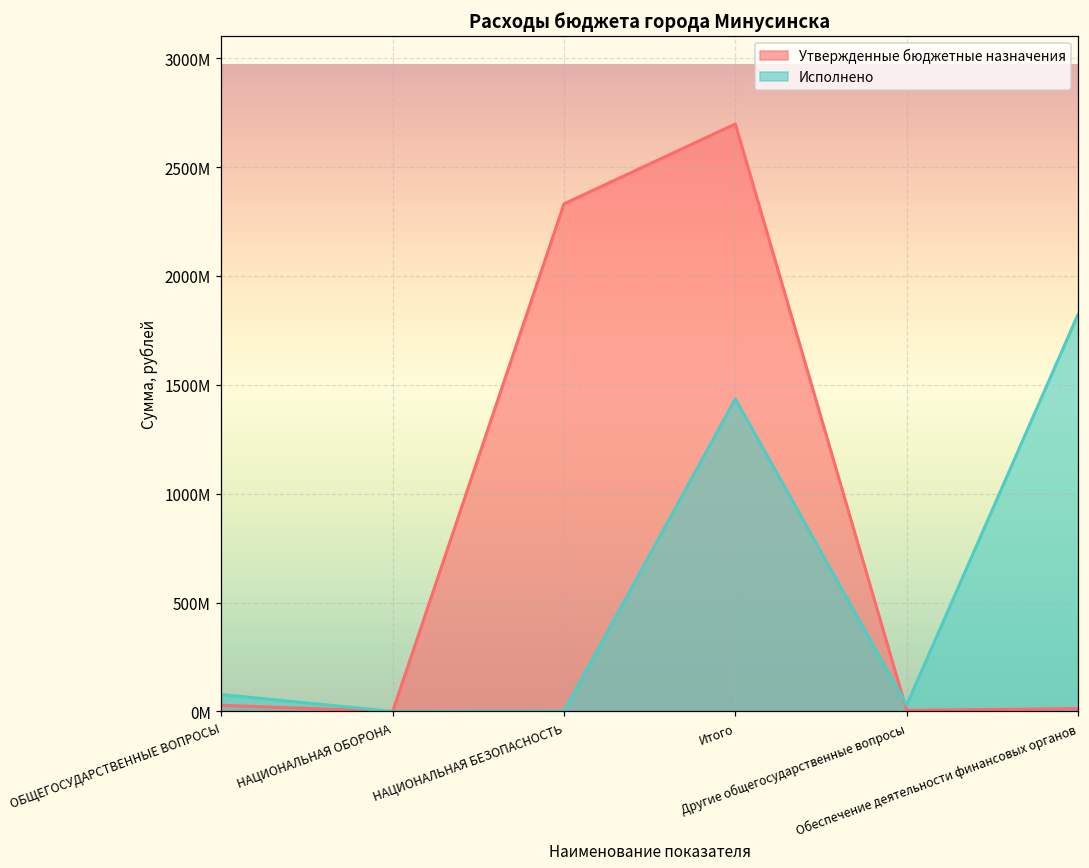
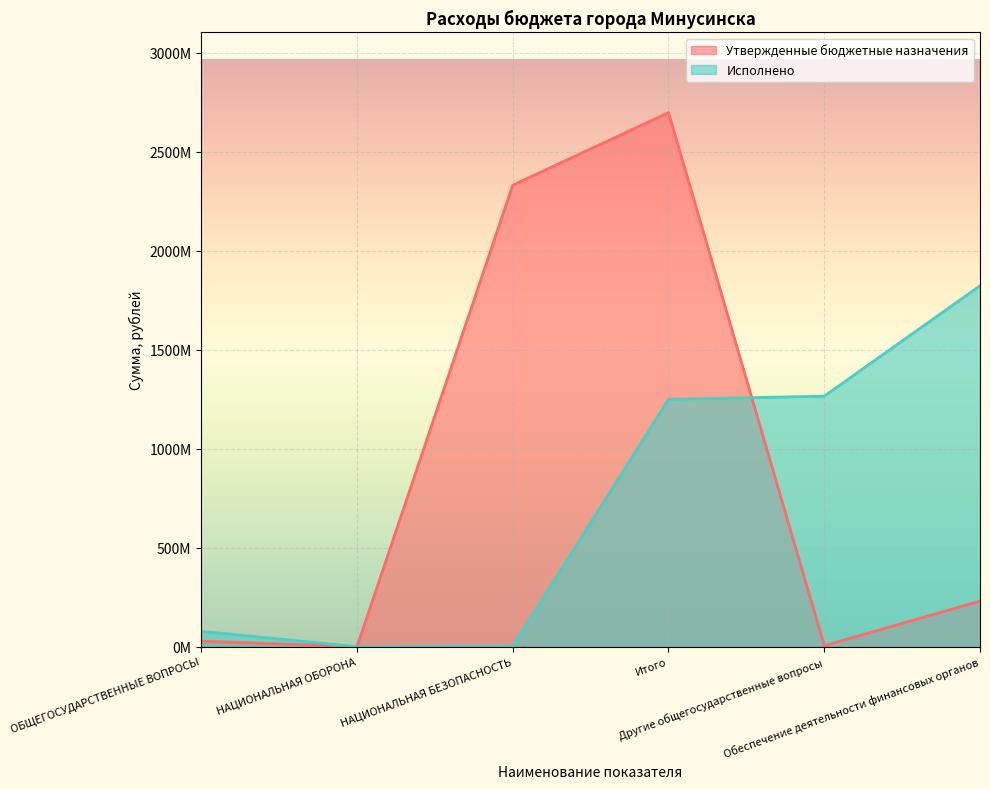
Исполнено, Итого: 1440000000 -> 1250000000
Исполнено, Другие общегосударственные вопросы: 30000000 -> 1270000000
Утвержденные бюджетные назначения, Обеспечение деятельности финансовых органов: 10000000 -> 230000000
